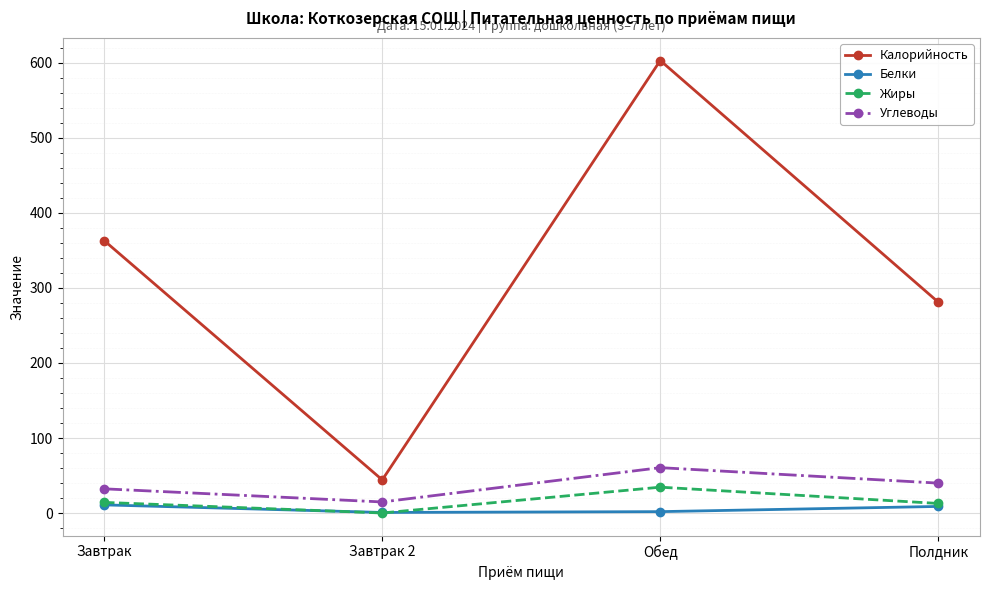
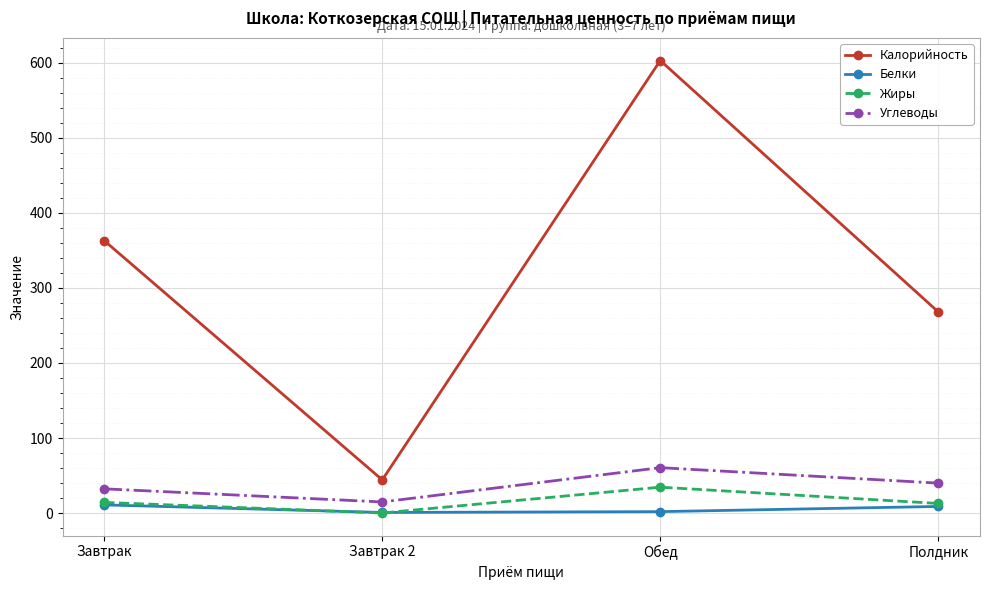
Калорийность, Полдник: 280 -> 270
